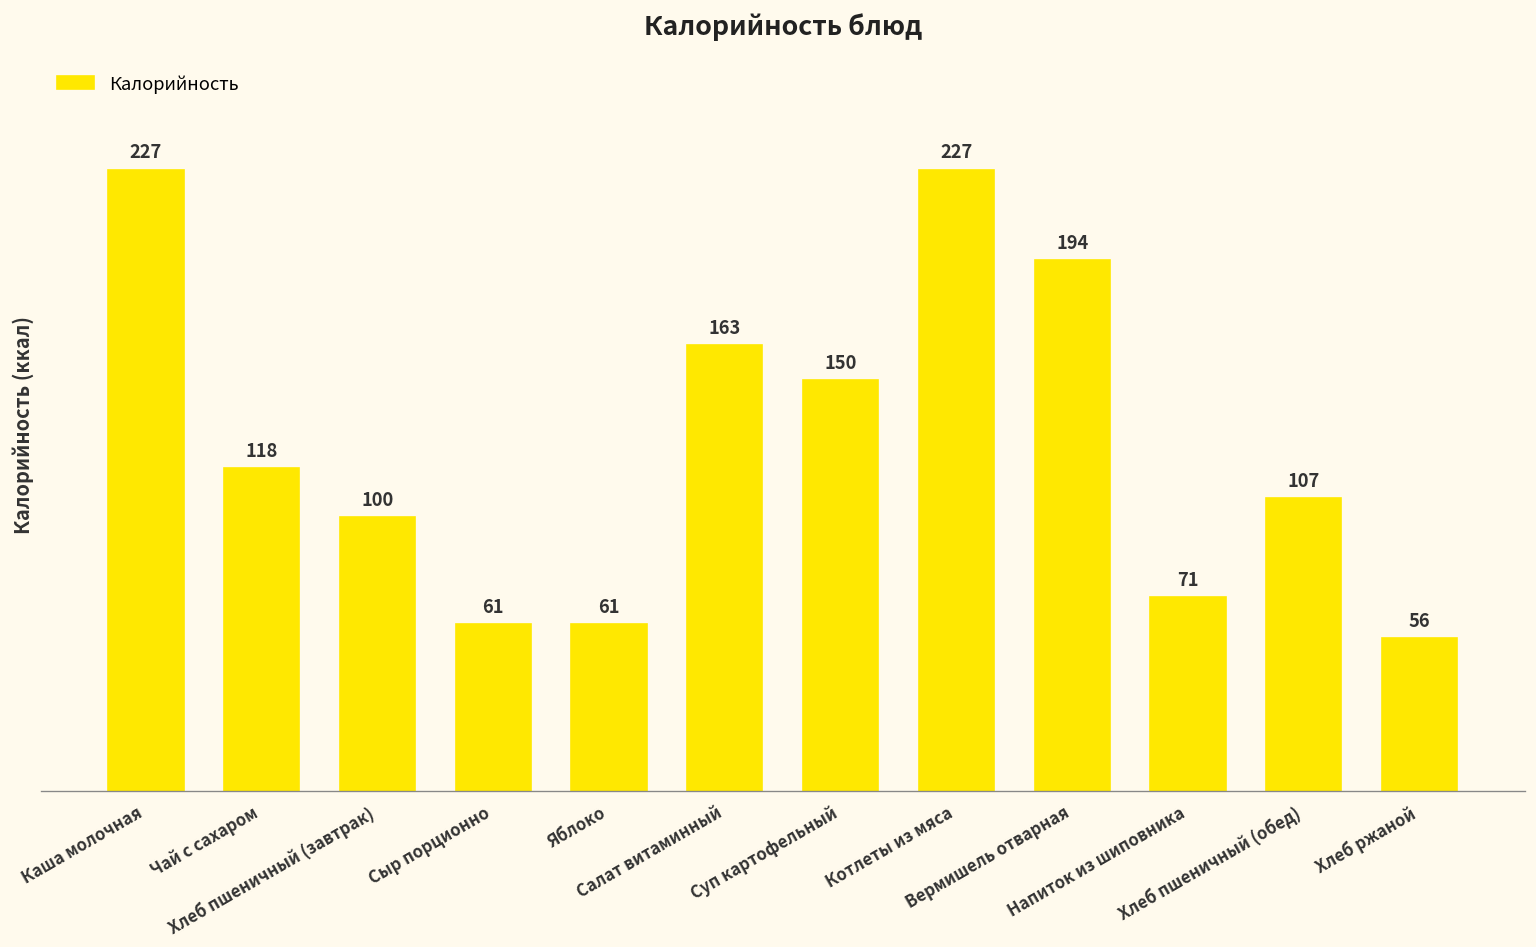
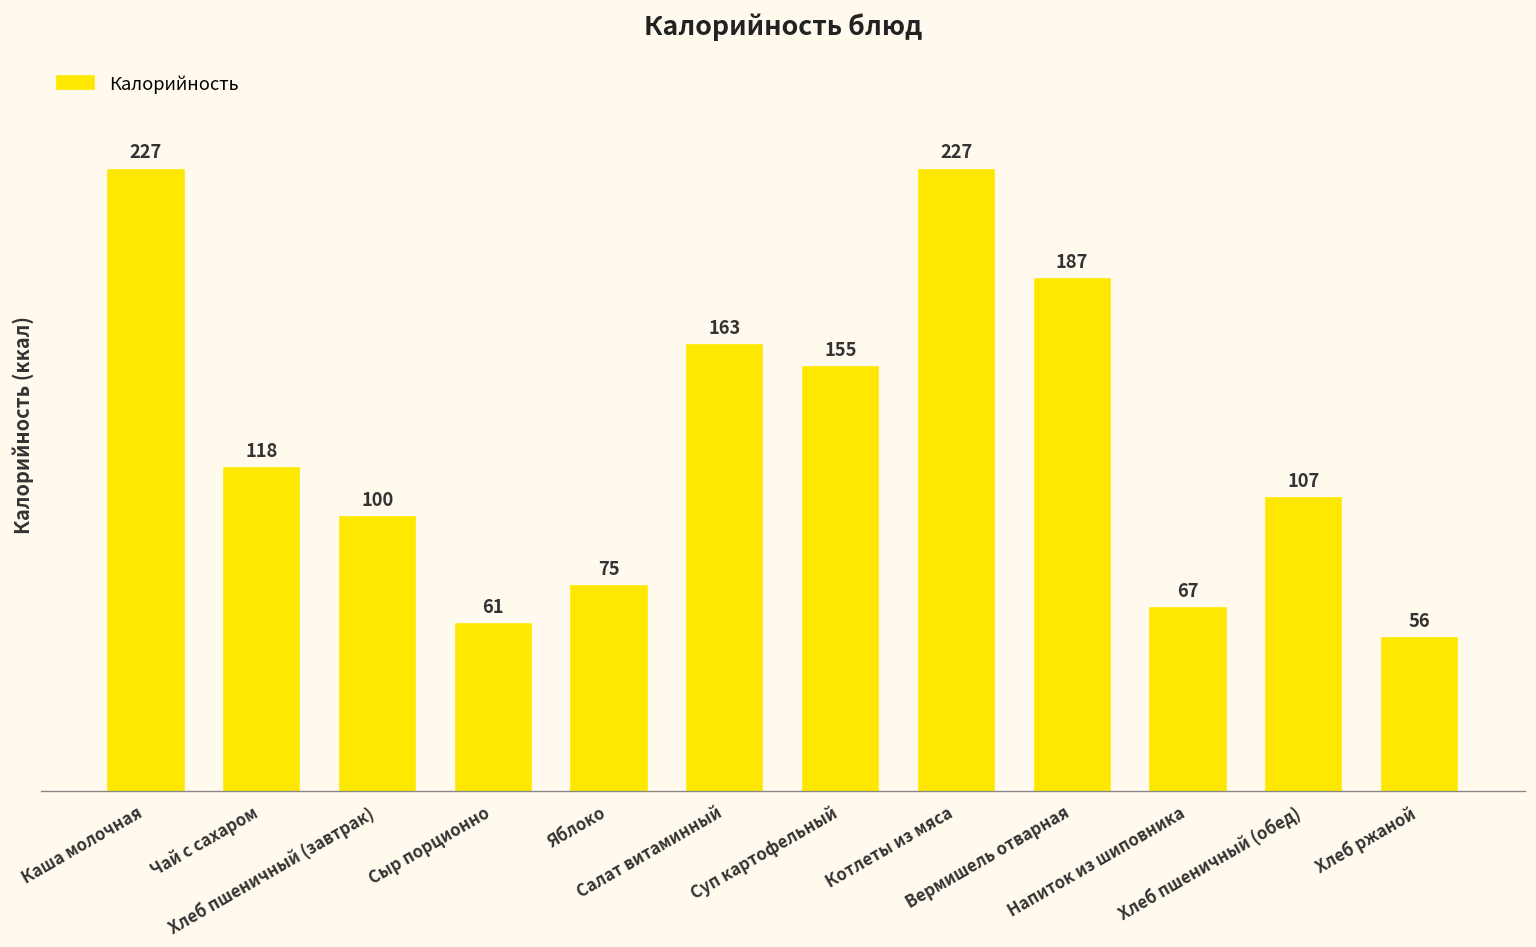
Яблоко: 61 -> 75
Суп картофельный: 150 -> 155
Вермишель отварная: 194 -> 187
Напиток из шиповника: 71 -> 67
